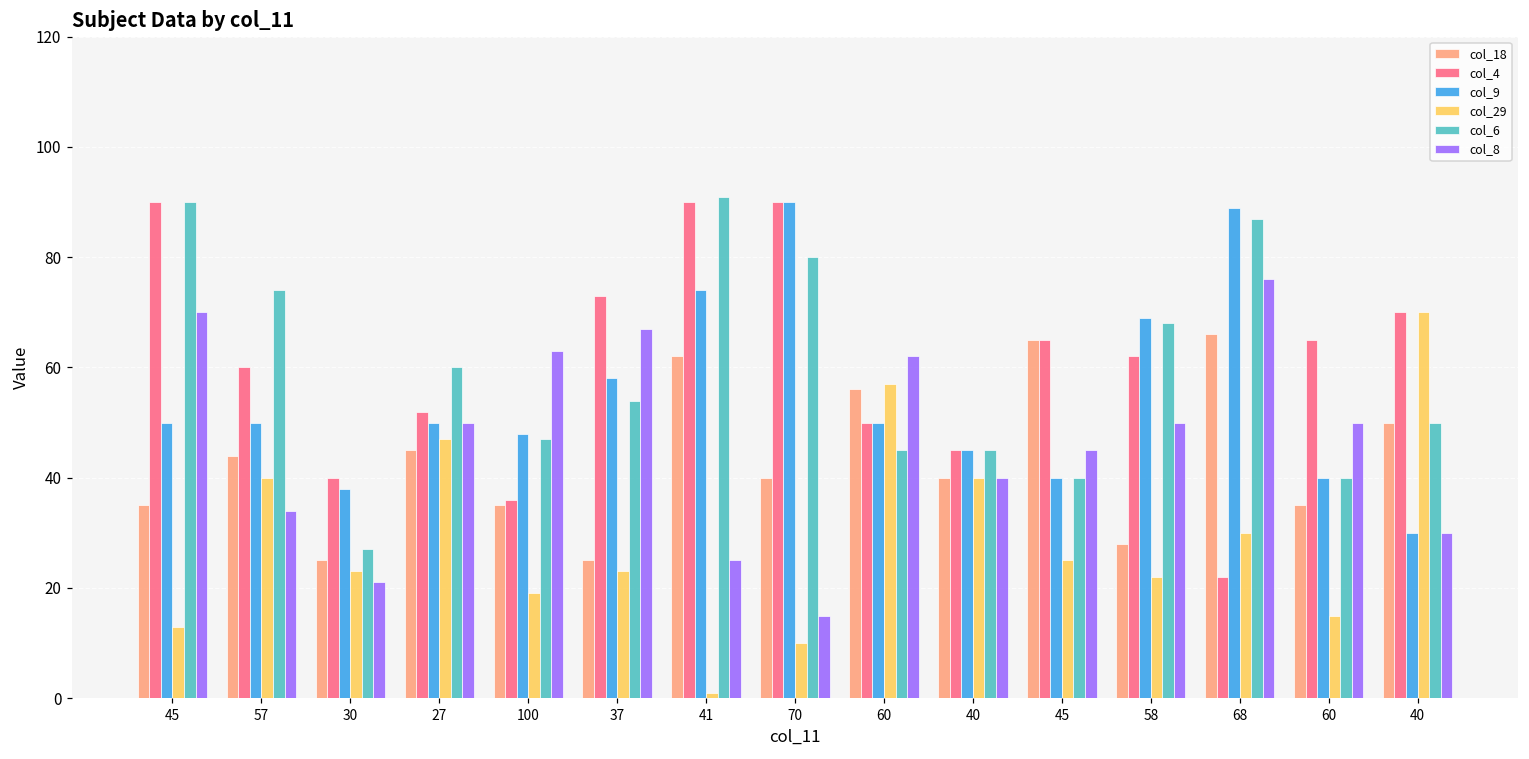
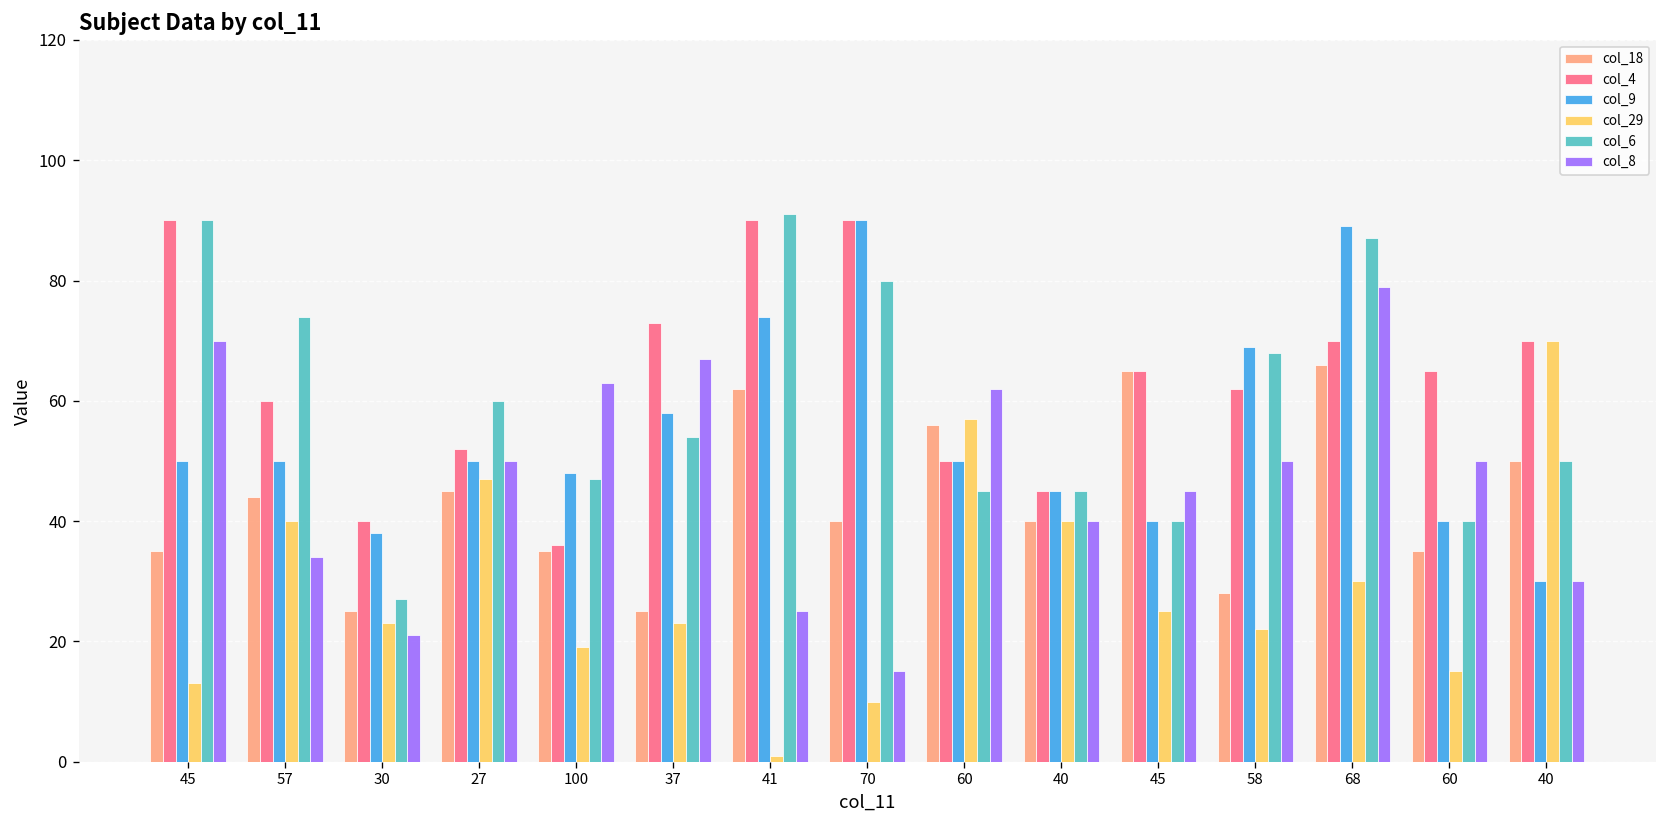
col_4, 68: 22 -> 70
col_8, 68: 76 -> 79
